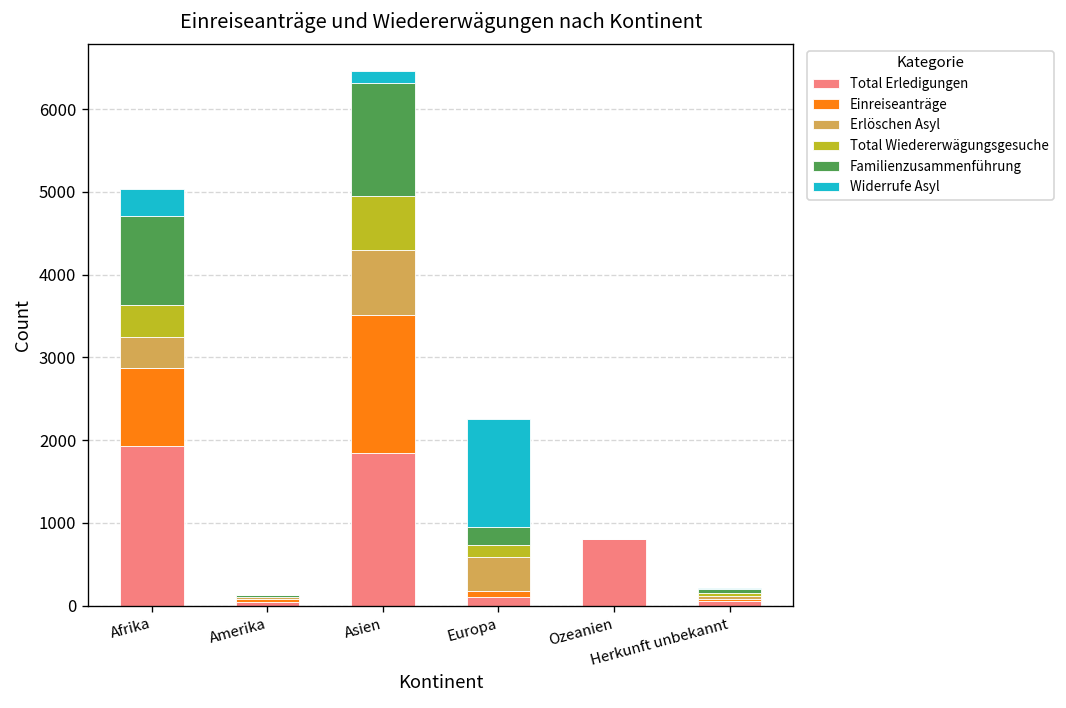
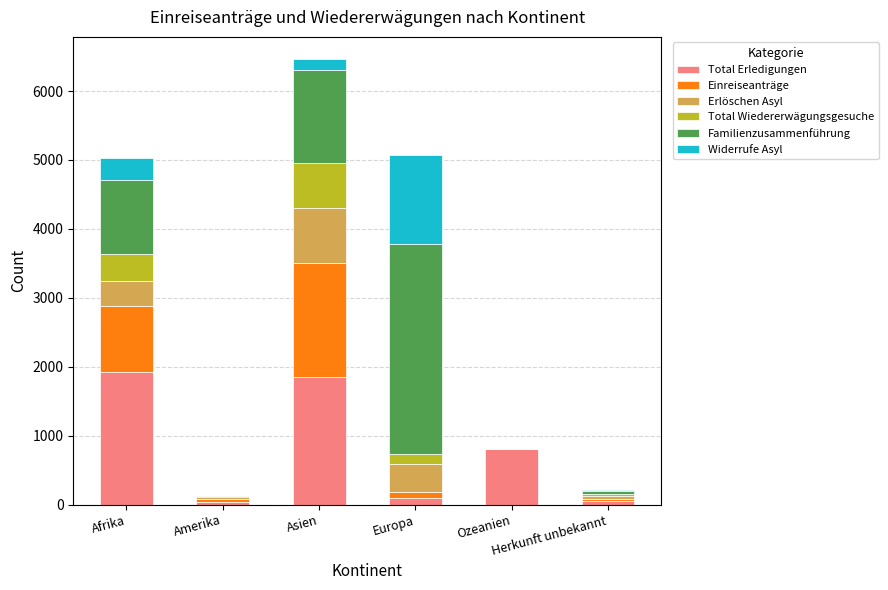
Familienzusammenführung, Europa: 200 -> 3000
